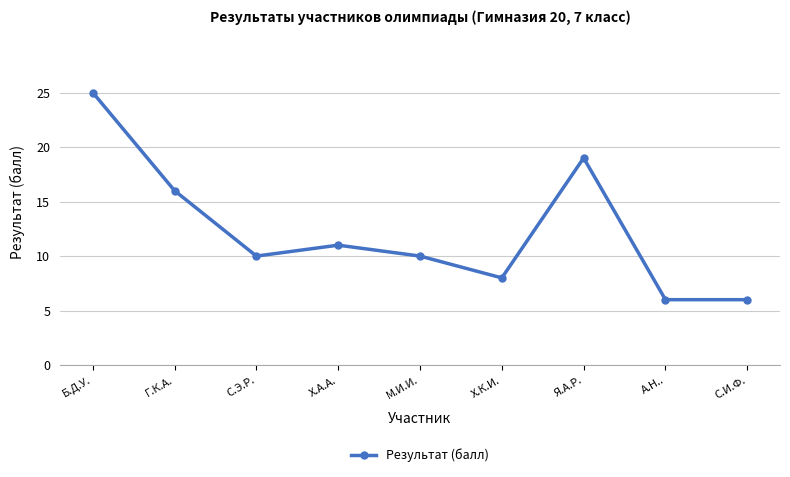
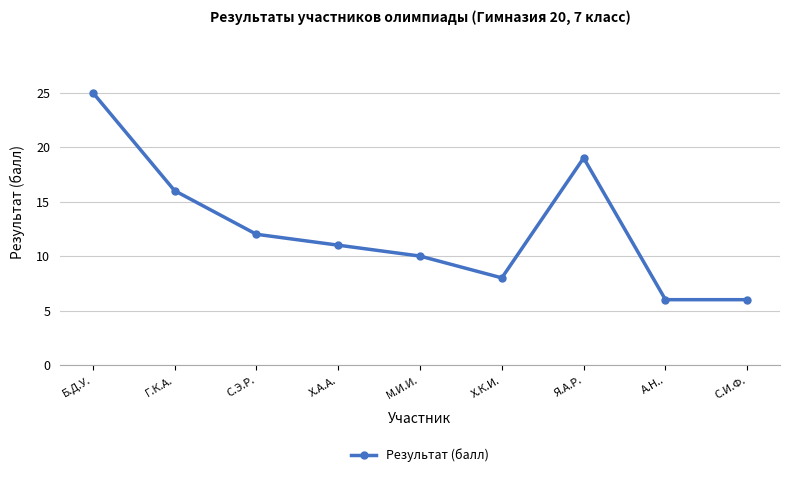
С.Э.Р.: 10 -> 12
